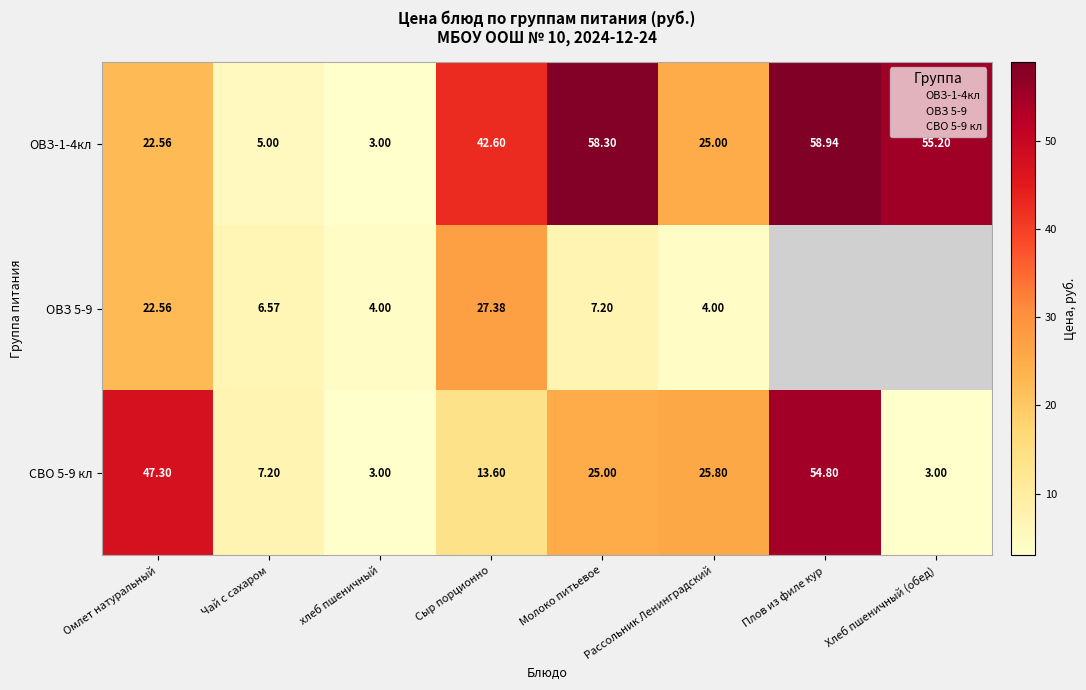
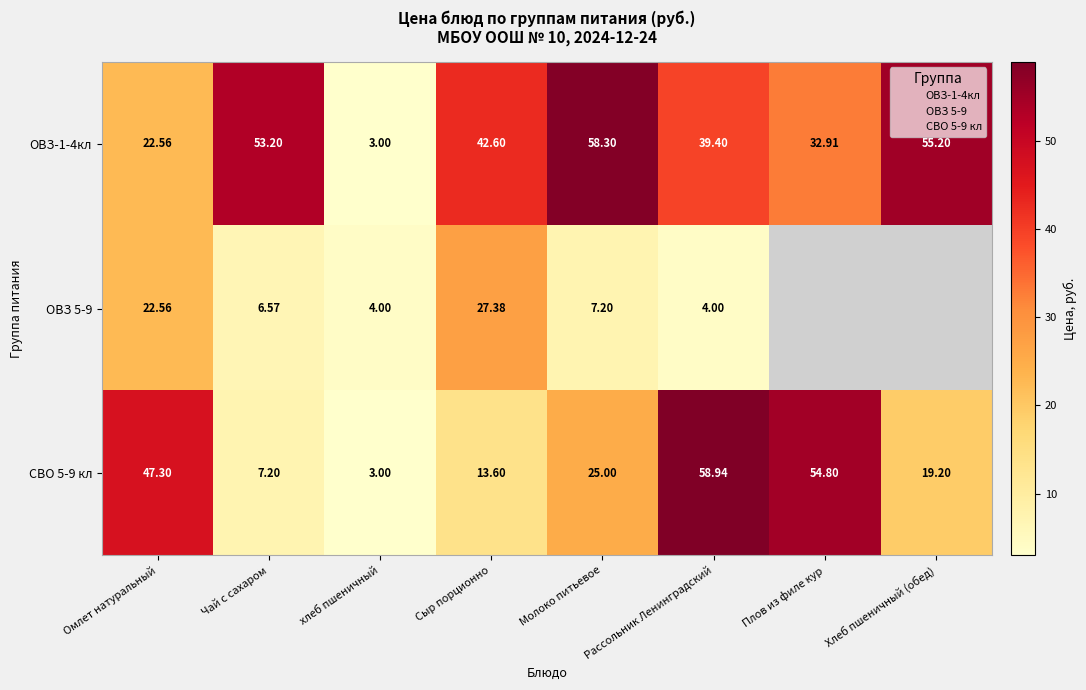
ОВЗ-1-4кл, Чай с сахаром: 5.00 -> 53.20
ОВЗ-1-4кл, Рассольник Ленинградский: 25.00 -> 39.40
ОВЗ-1-4кл, Плов из филе кур: 58.94 -> 32.91
СВО 5-9 кл, Рассольник Ленинградский: 25.80 -> 58.94
СВО 5-9 кл, Хлеб пшеничный (обед): 3.00 -> 19.20
